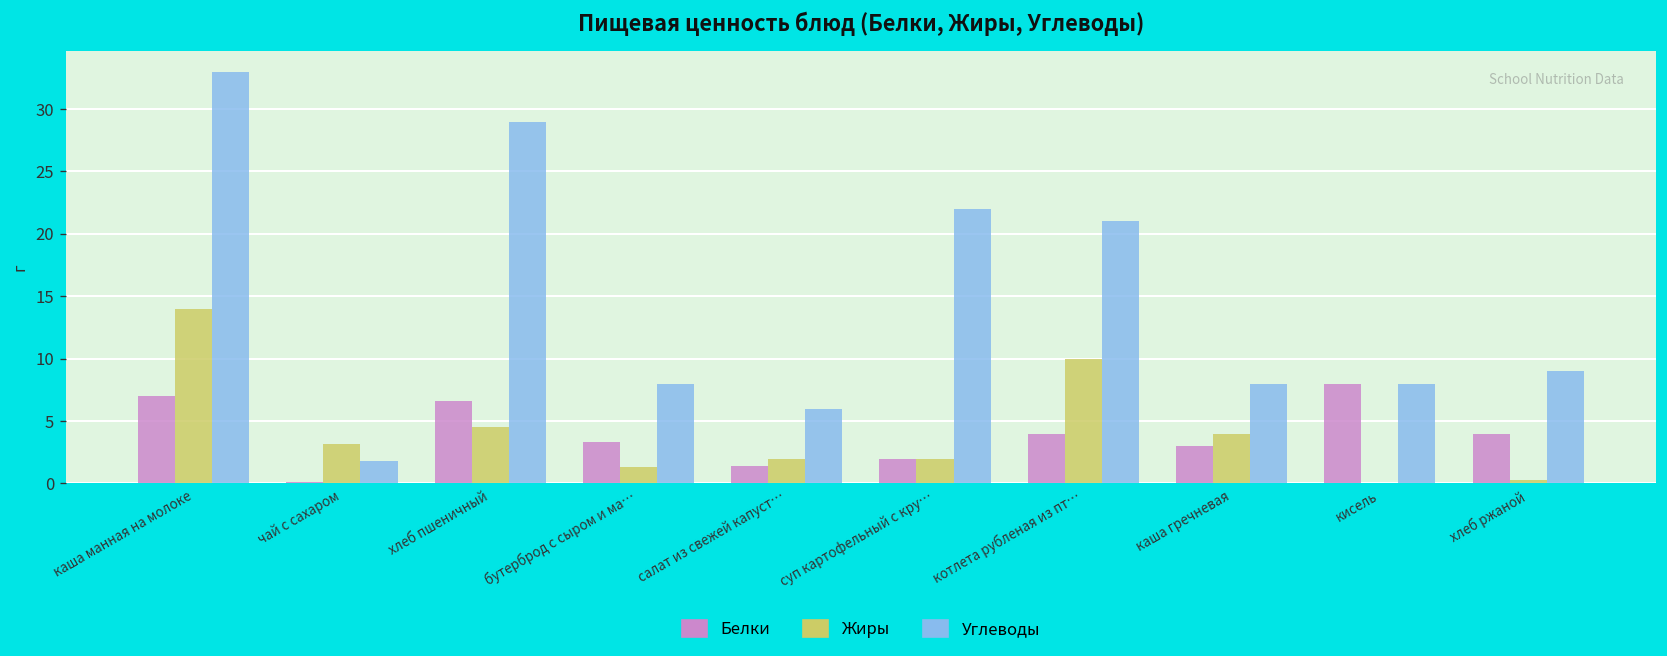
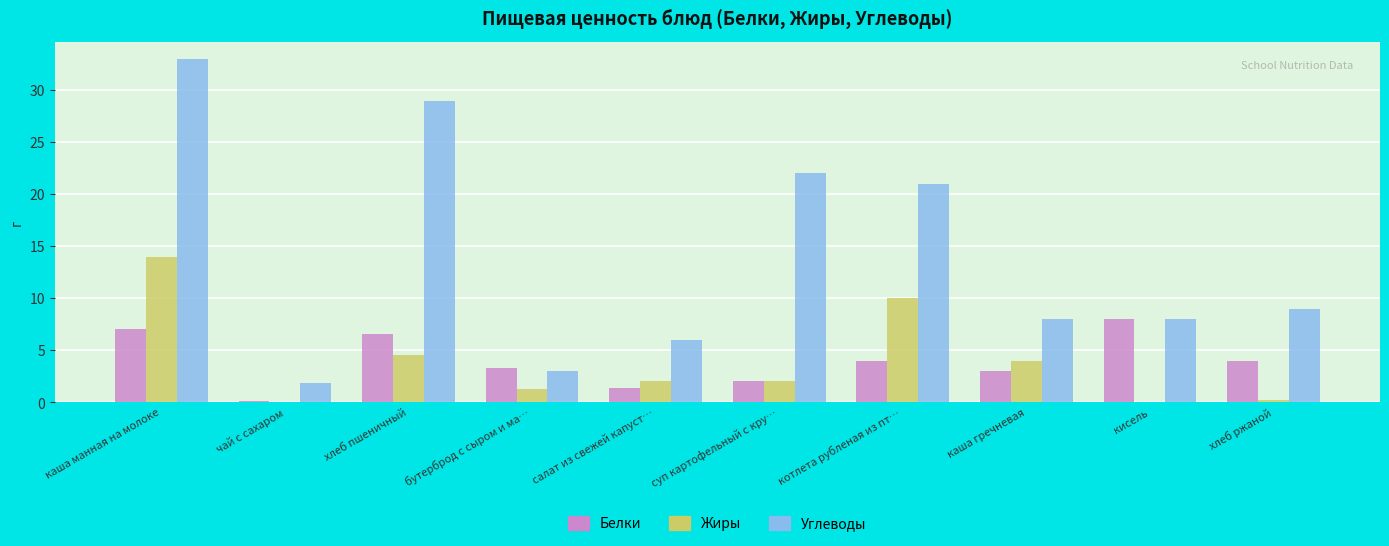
Жиры, чай с сахаром: 3.1 -> 0.0
Углеводы, бутерброд с сыром и ма…: 8 -> 3
